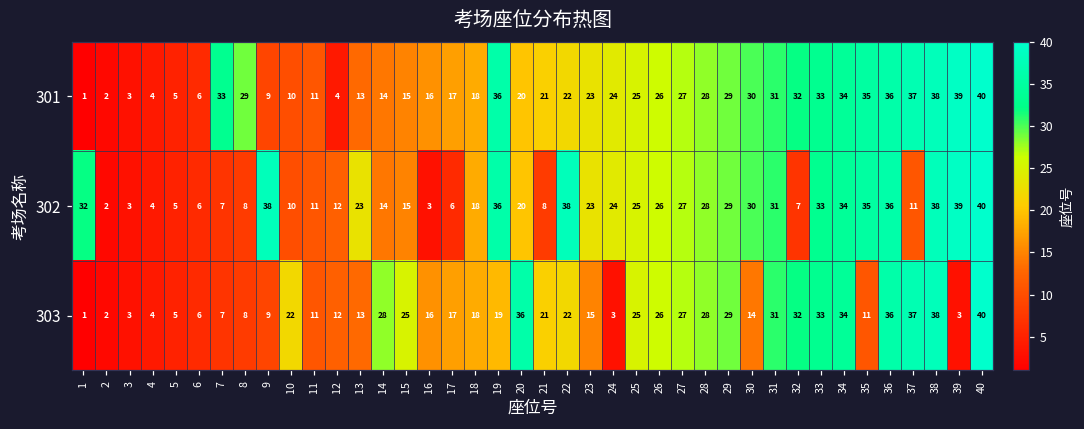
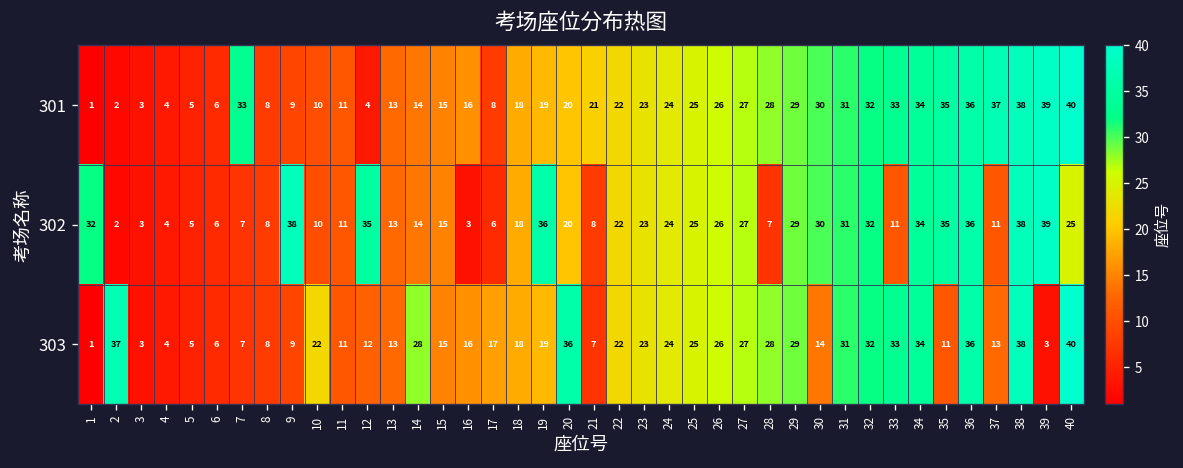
301, 8: 29 -> 8
301, 17: 17 -> 8
301, 19: 36 -> 19
302, 12: 12 -> 35
302, 13: 23 -> 13
302, 22: 38 -> 22
302, 28: 28 -> 7
302, 32: 7 -> 32
302, 33: 33 -> 11
302, 40: 40 -> 25
303, 2: 2 -> 37
303, 15: 25 -> 15
303, 21: 21 -> 7
303, 23: 15 -> 23
303, 24: 3 -> 24
303, 37: 37 -> 13
